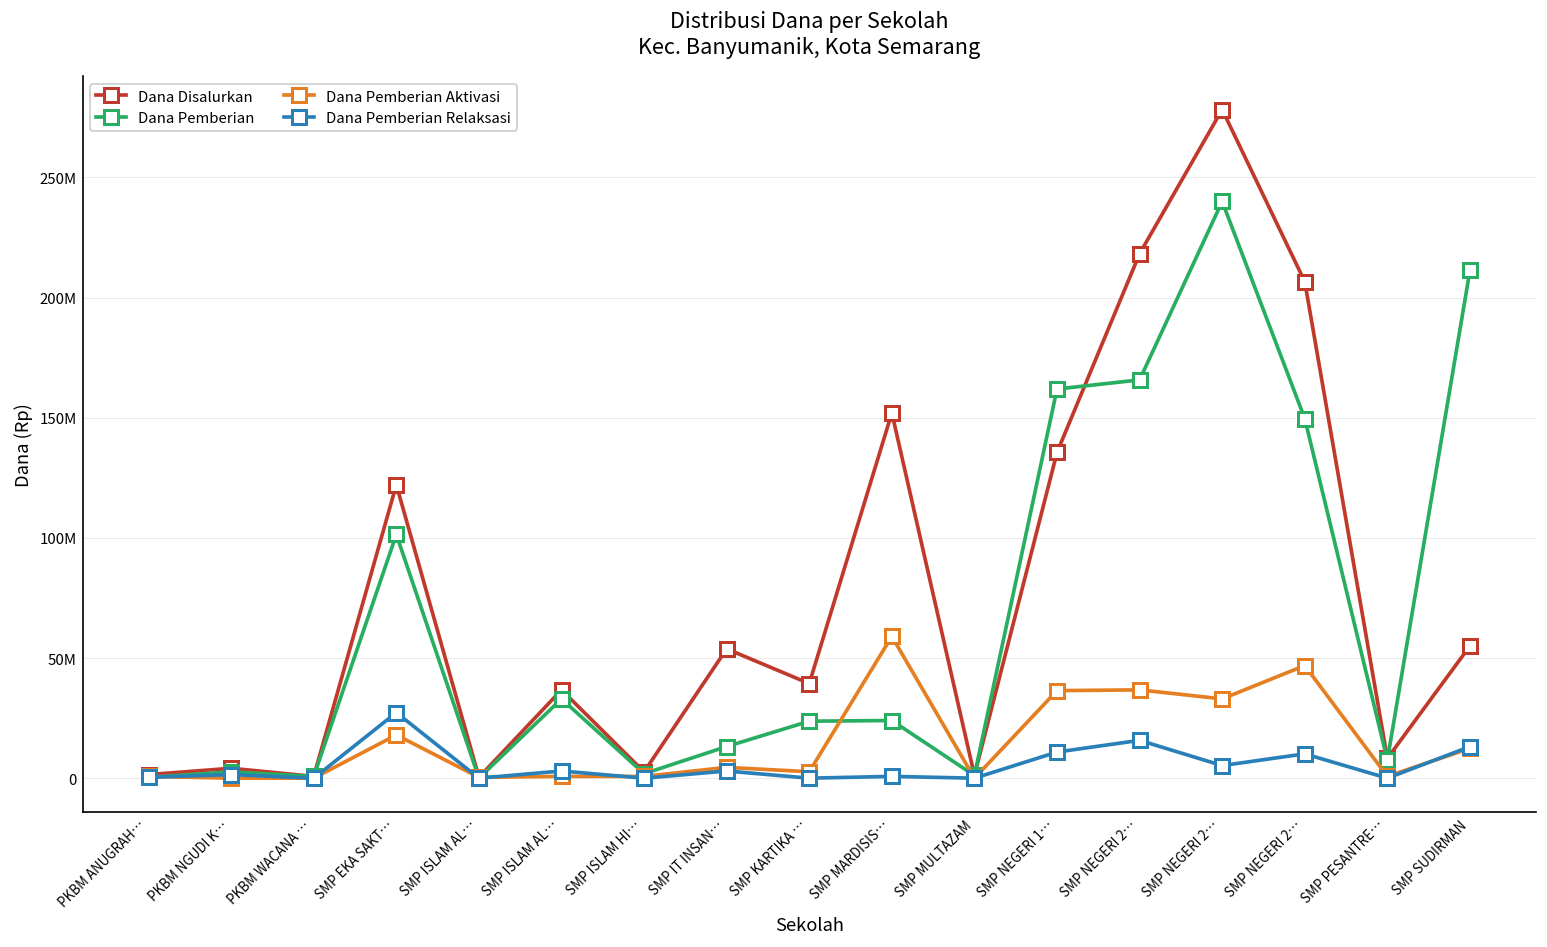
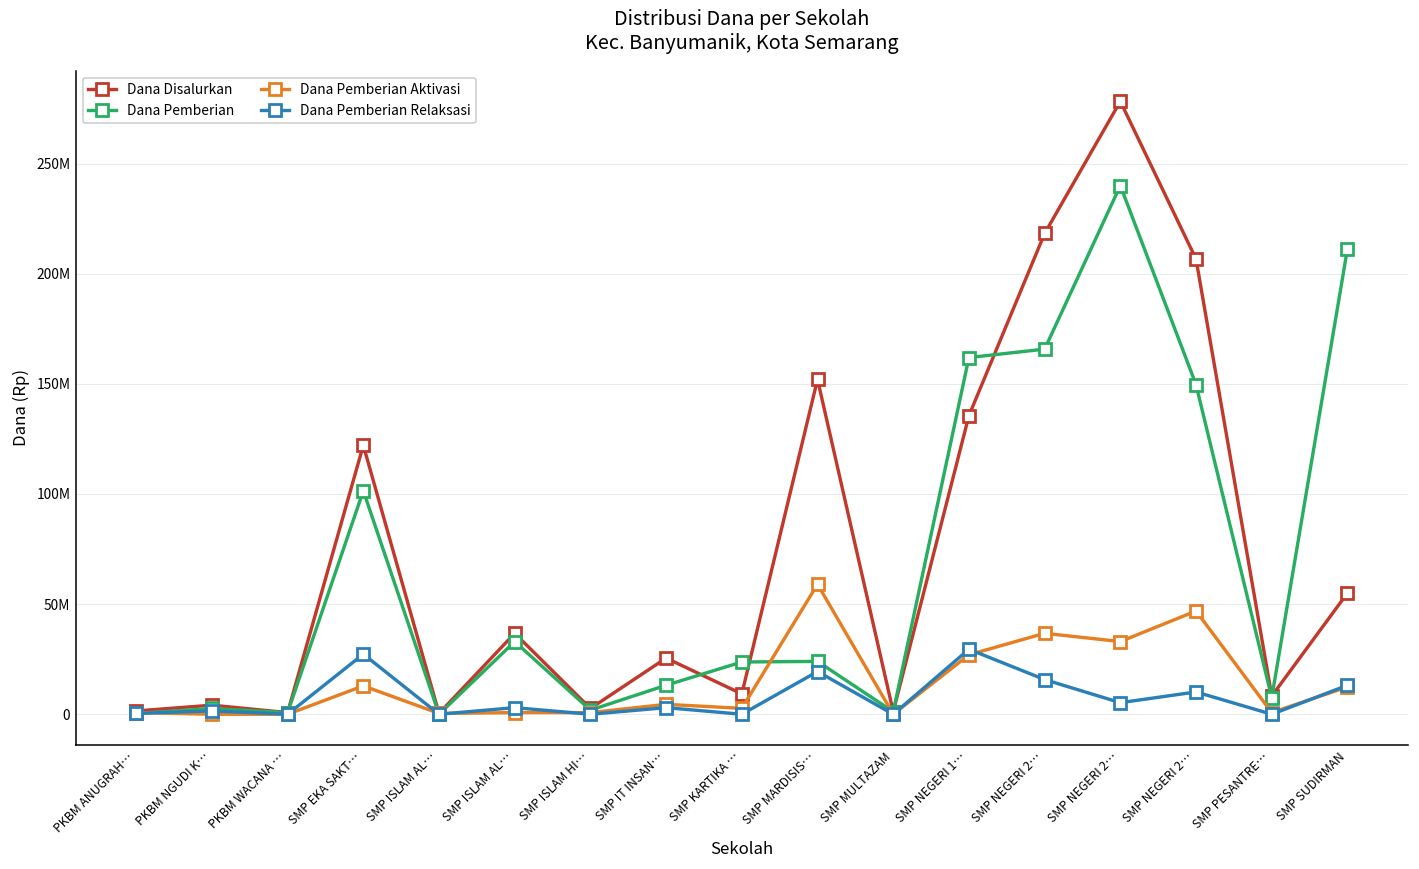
Dana Pemberian Aktivasi, SMP EKA SAKT…: 18000000 -> 13000000
Dana Disalurkan, SMP IT INSAN…: 54000000 -> 26000000
Dana Disalurkan, SMP KARTIKA …: 39000000 -> 9000000
Dana Pemberian Relaksasi, SMP MARDISIS…: 1000000 -> 19000000
Dana Pemberian Aktivasi, SMP NEGERI 1…: 36000000 -> 27000000
Dana Pemberian Relaksasi, SMP NEGERI 1…: 11000000 -> 30000000
